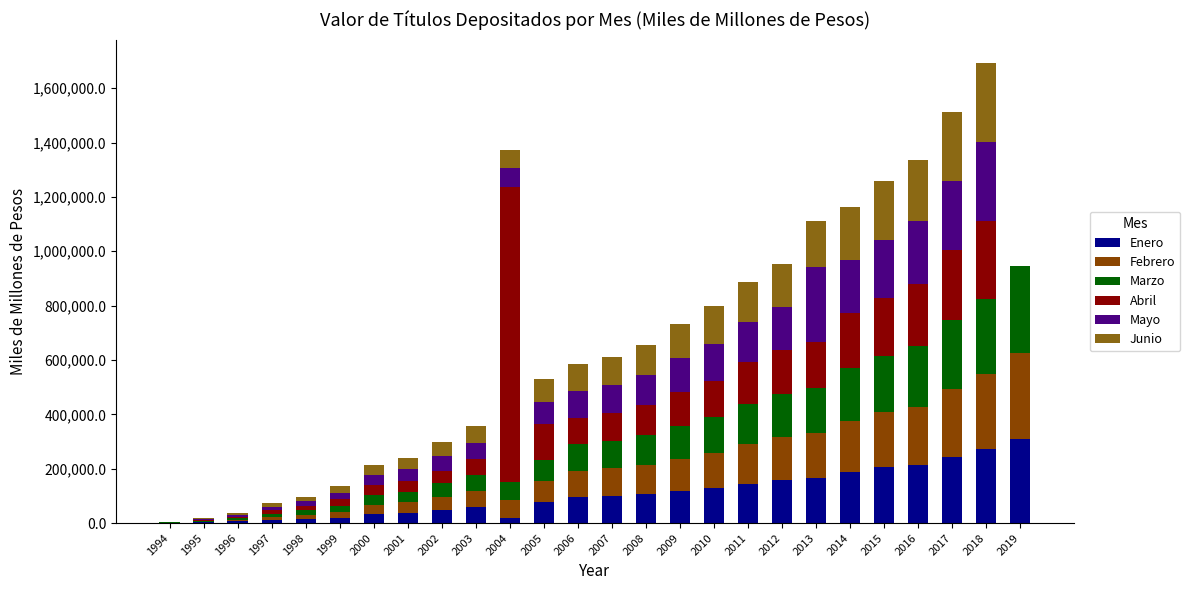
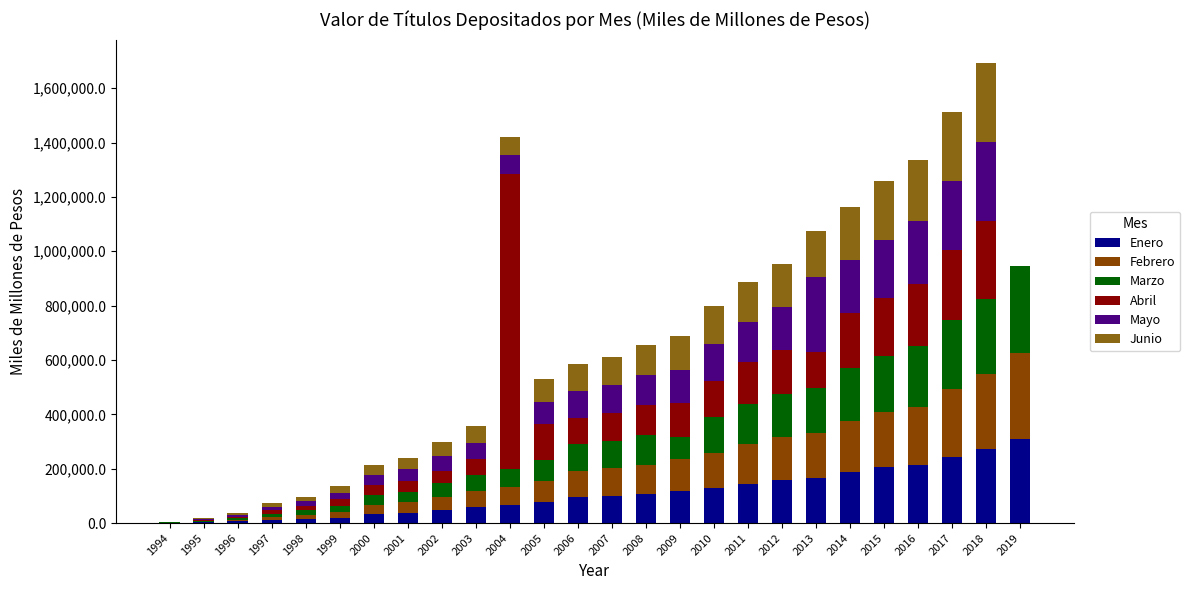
Enero, 2004: 20,000 -> 70,000
Marzo, 2009: 120,000 -> 80,000
Abril, 2013: 170,000 -> 130,000
